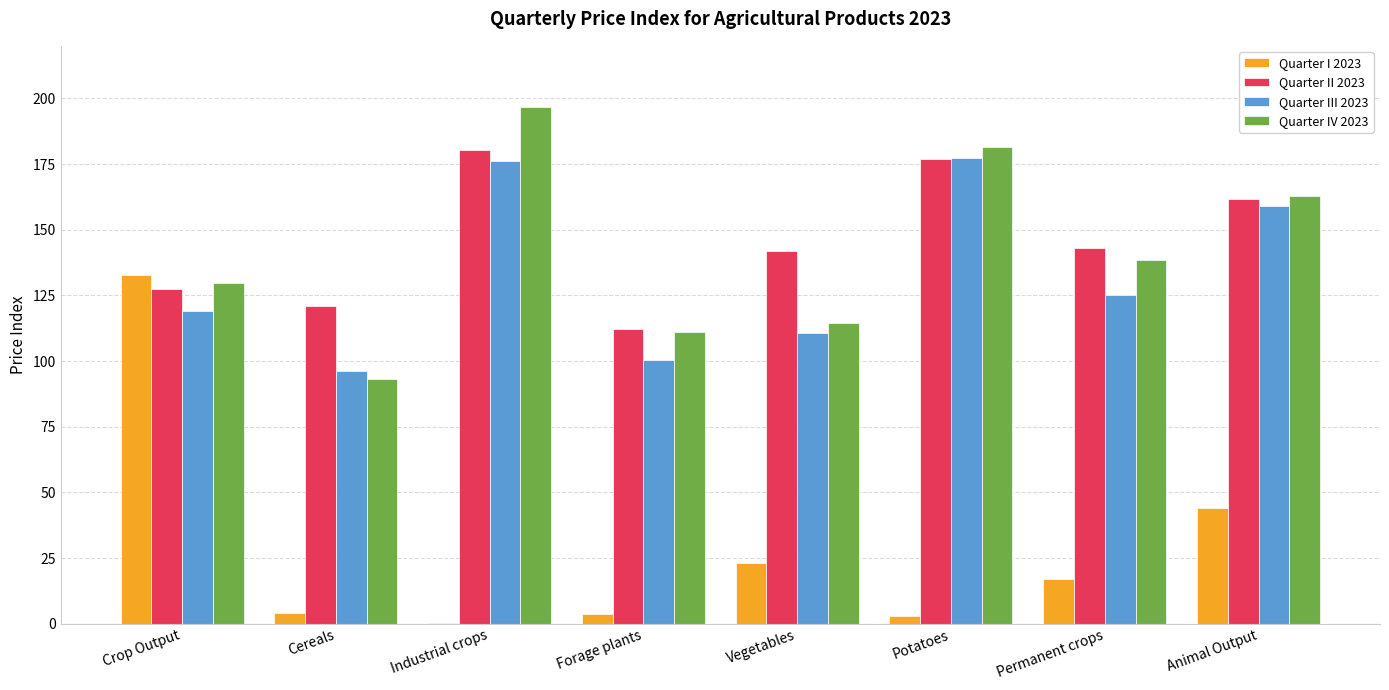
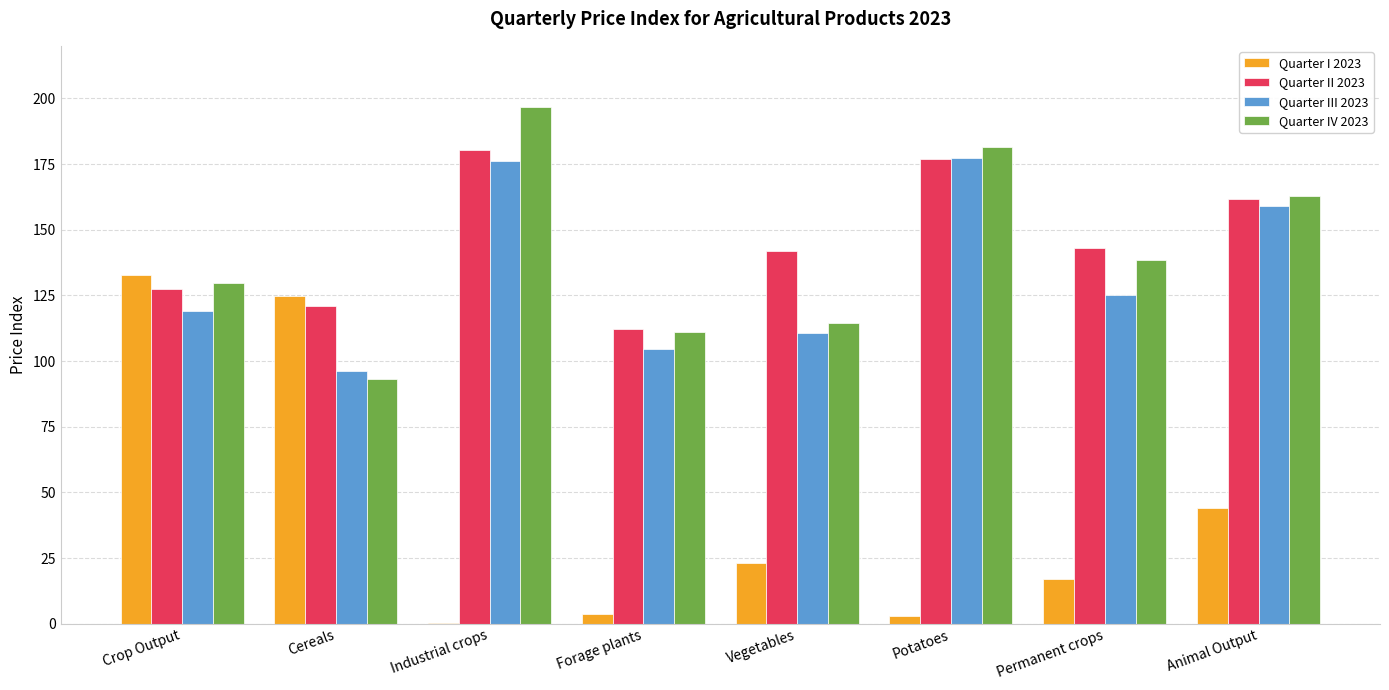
Quarter I 2023, Cereals: 4 -> 125
Quarter III 2023, Forage plants: 100 -> 105
